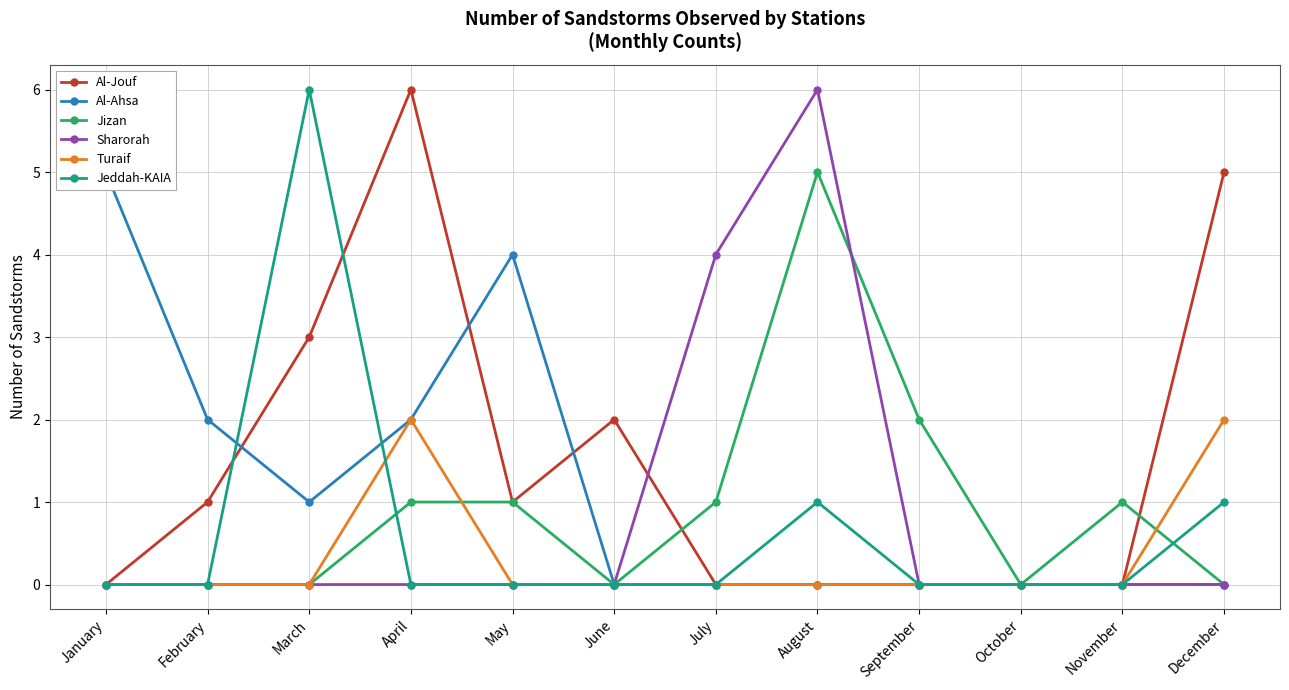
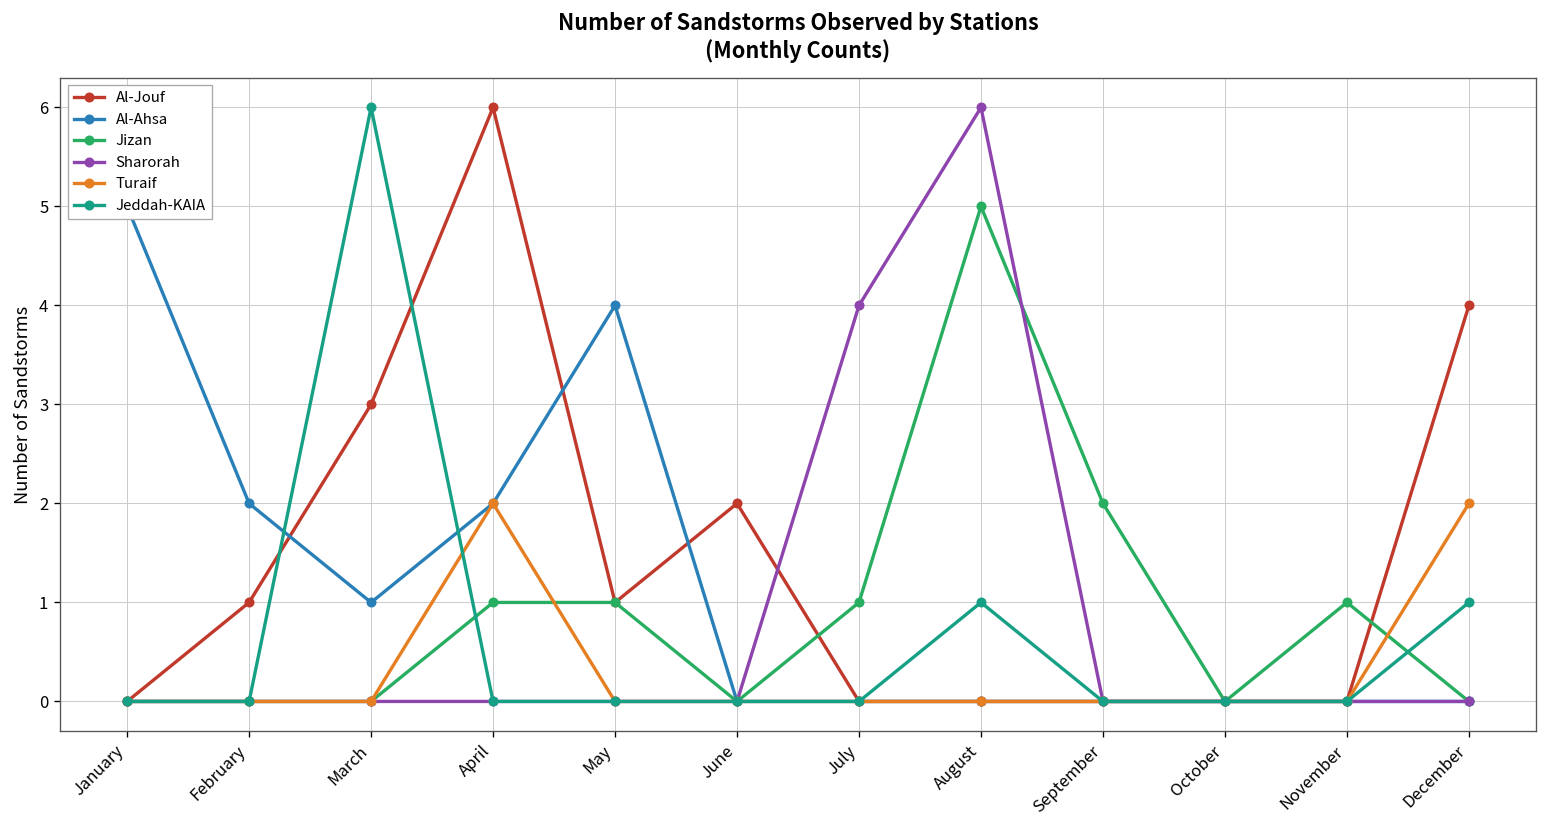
Al-Jouf, December: 5 -> 4
